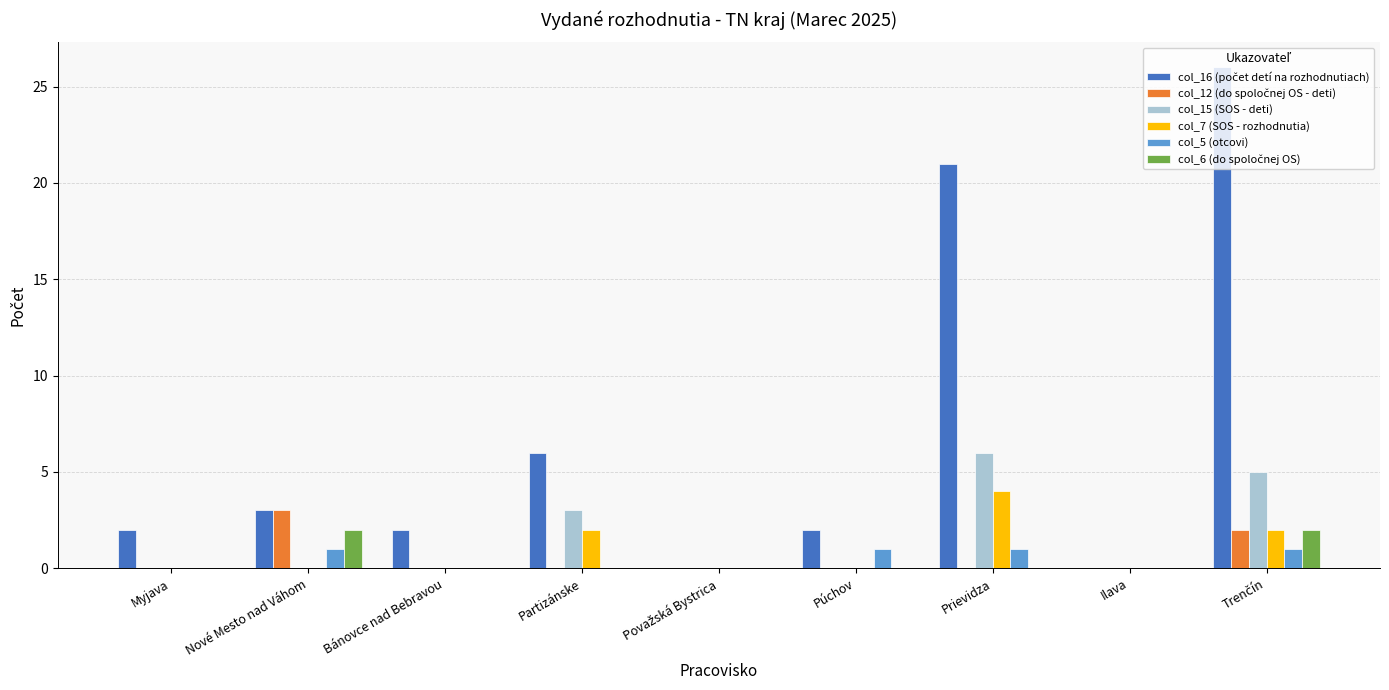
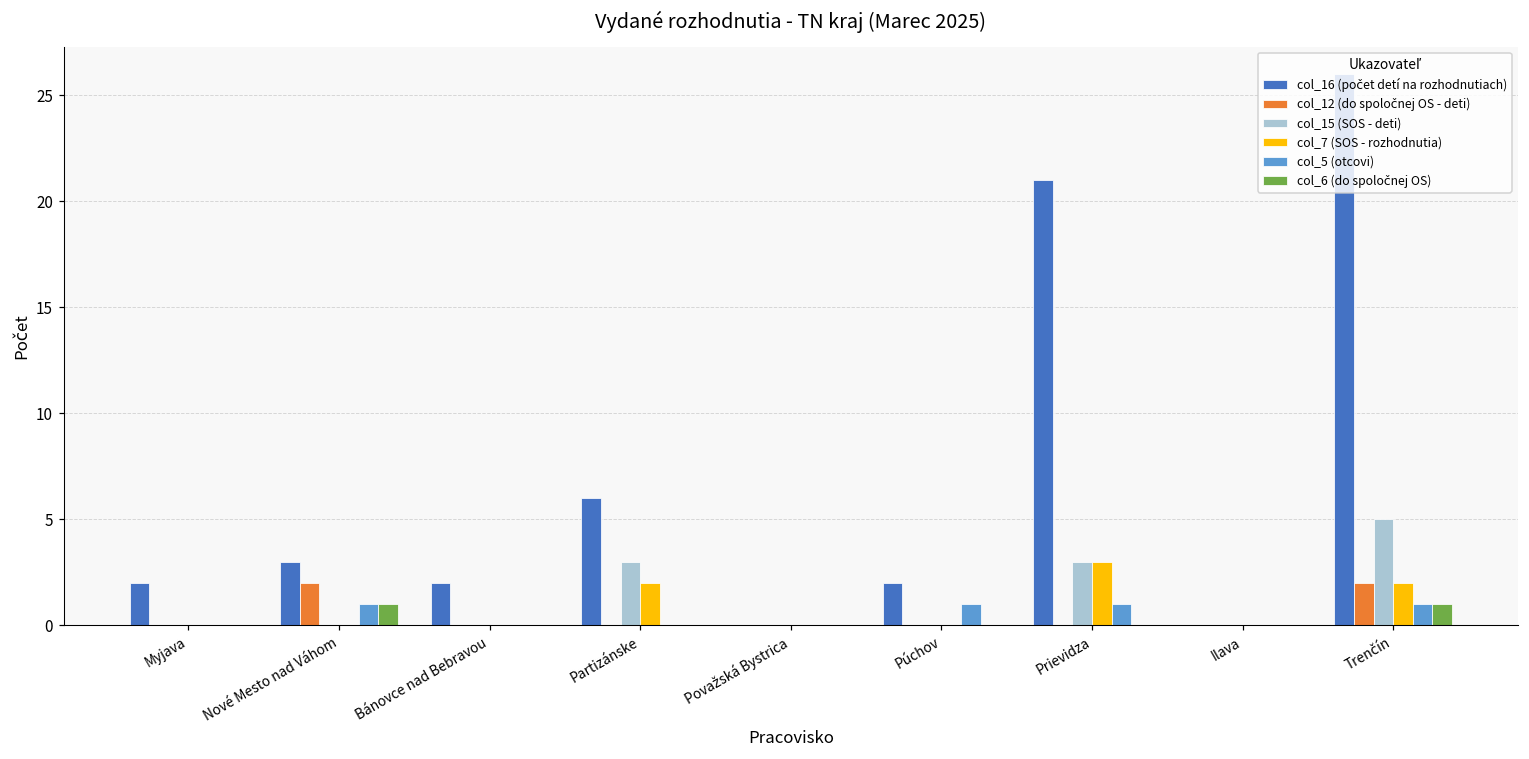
col_12 (do spoločnej OS - deti), Nové Mesto nad Váhom: 3 -> 2
col_6 (do spoločnej OS), Nové Mesto nad Váhom: 2 -> 1
col_15 (SOS - deti), Prievidza: 6 -> 3
col_7 (SOS - rozhodnutia), Prievidza: 4 -> 3
col_6 (do spoločnej OS), Trenčín: 2 -> 1
